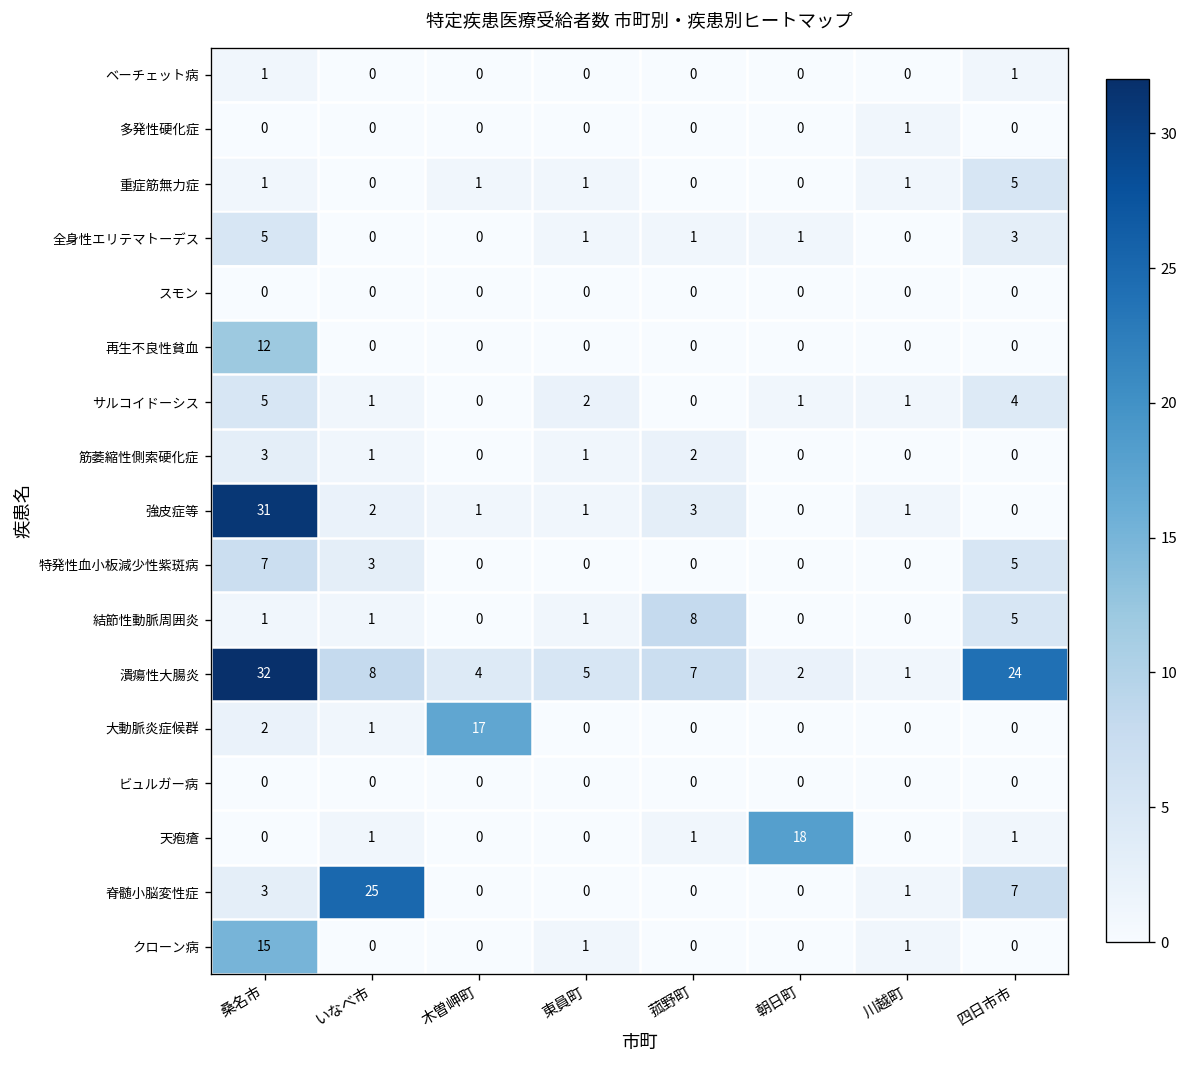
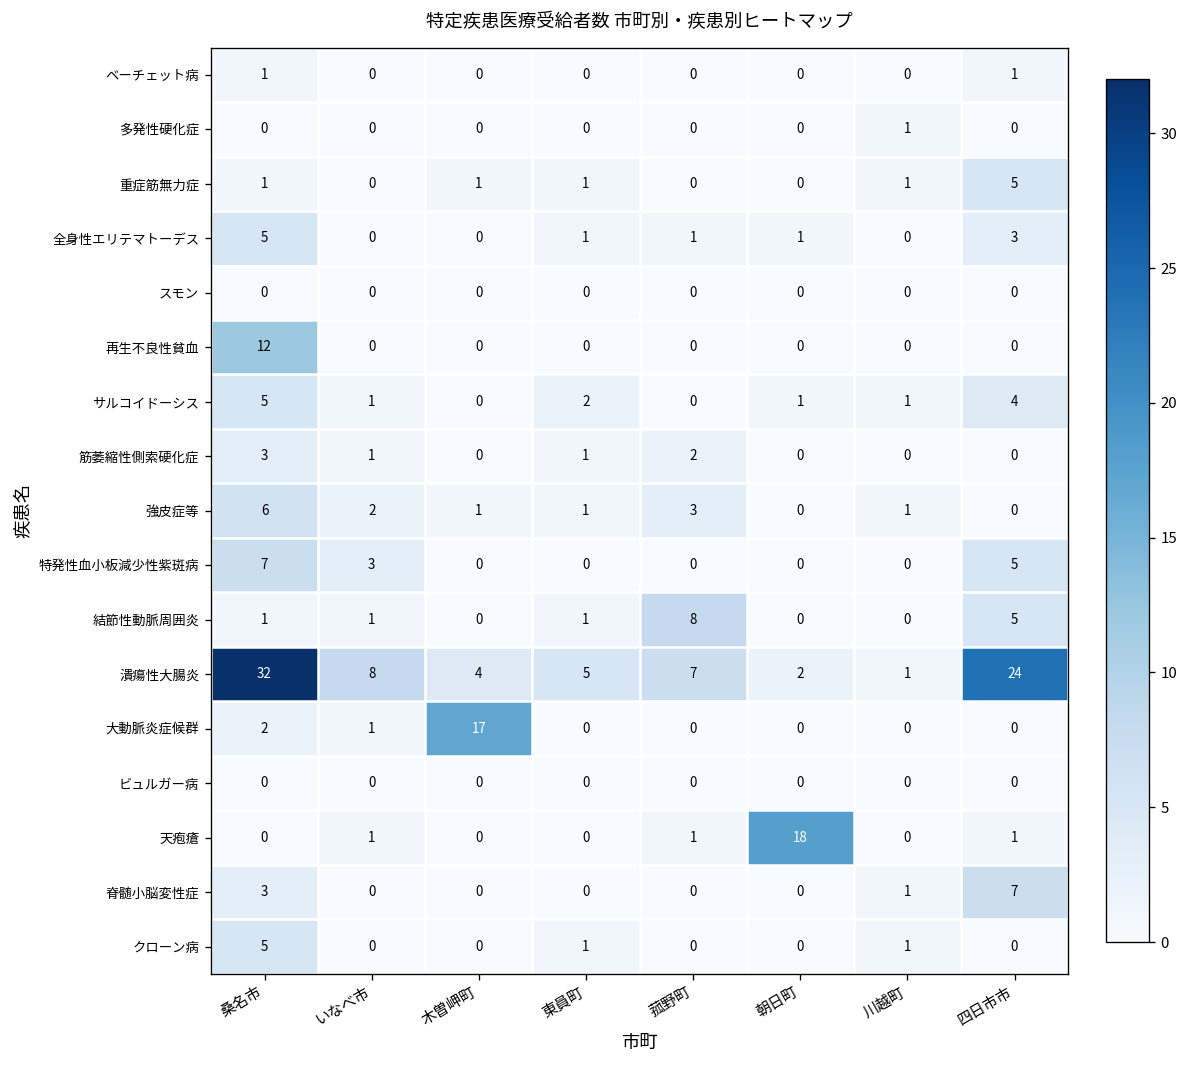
強皮症等, 桑名市: 31 -> 6
脊髄小脳変性症, いなべ市: 25 -> 0
クローン病, 桑名市: 15 -> 5
